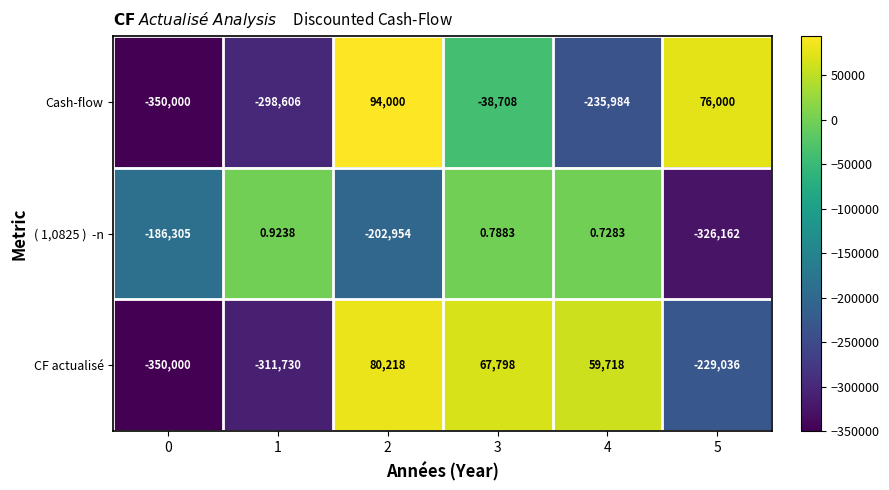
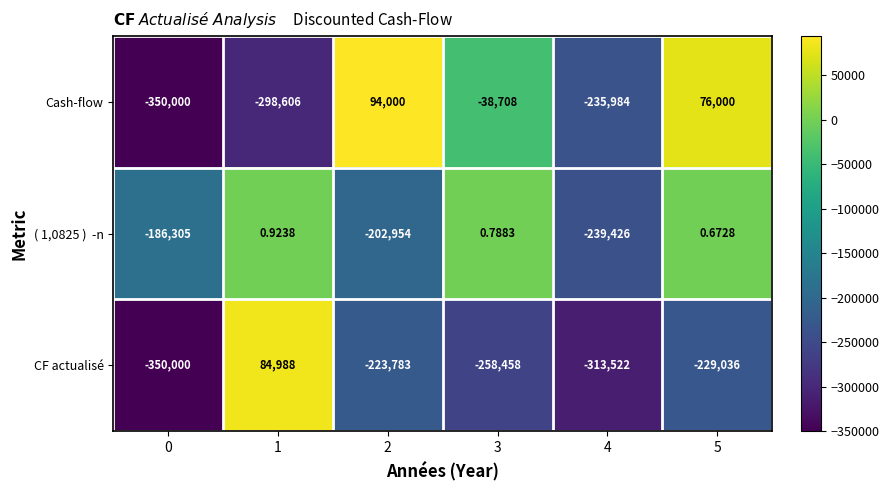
( 1,0825 ) -n, 4: 0.7283 -> -239,426
( 1,0825 ) -n, 5: -326,162 -> 0.6728
CF actualisé, 1: -311,730 -> 84,988
CF actualisé, 2: 80,218 -> -223,783
CF actualisé, 3: 67,798 -> -258,458
CF actualisé, 4: 59,718 -> -313,522
